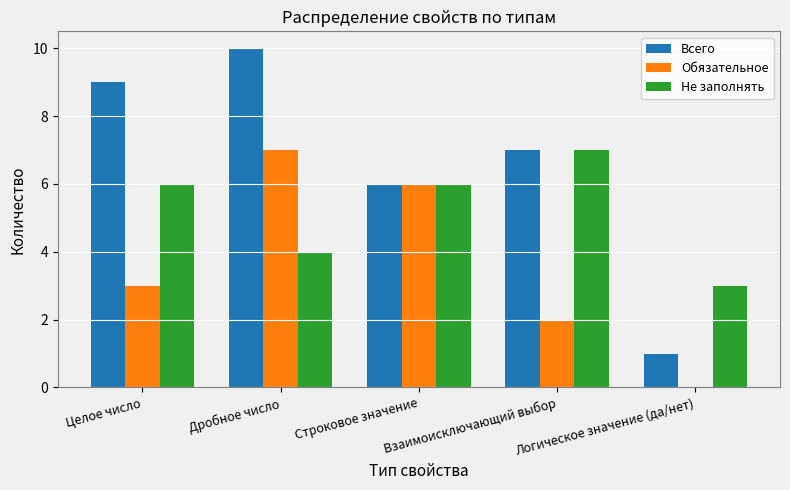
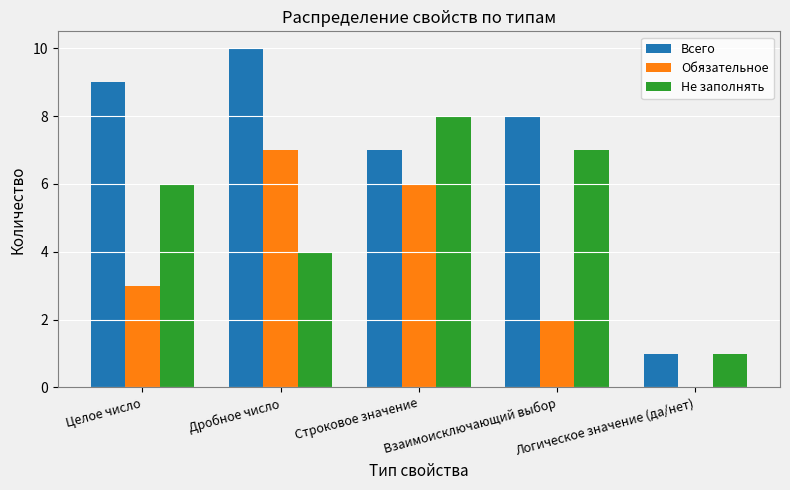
Всего, Строковое значение: 6 -> 7
Не заполнять, Строковое значение: 6 -> 8
Всего, Взаимоисключающий выбор: 7 -> 8
Не заполнять, Логическое значение (да/нет): 3 -> 1
